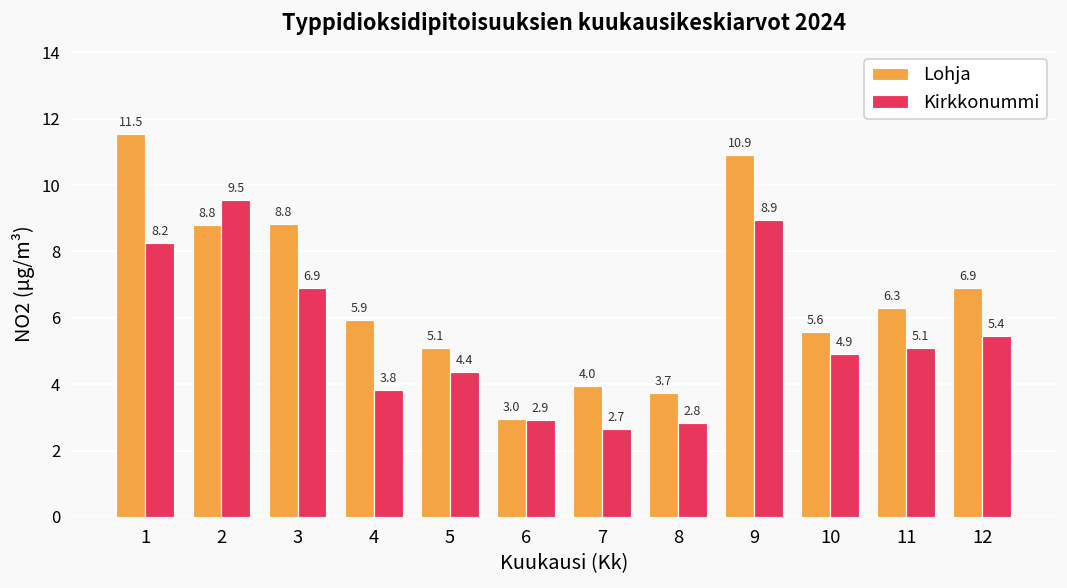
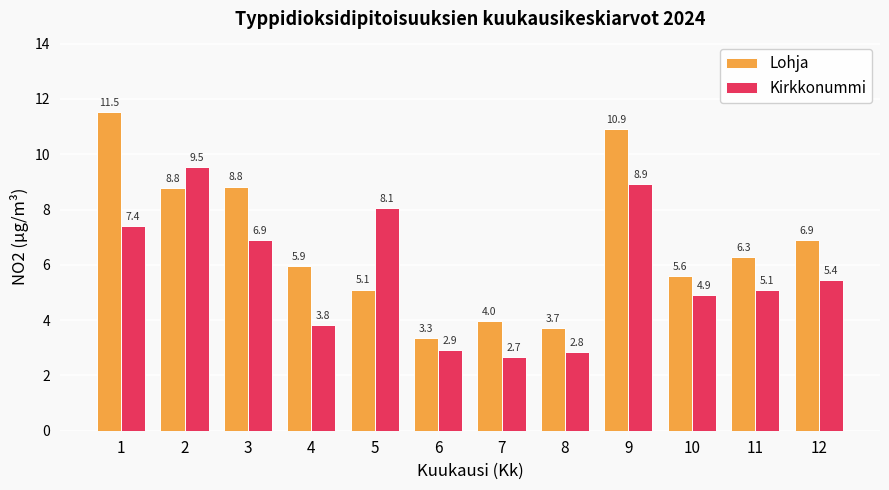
Kirkkonummi, 1: 8.2 -> 7.4
Kirkkonummi, 5: 4.4 -> 8.1
Lohja, 6: 3.0 -> 3.3
